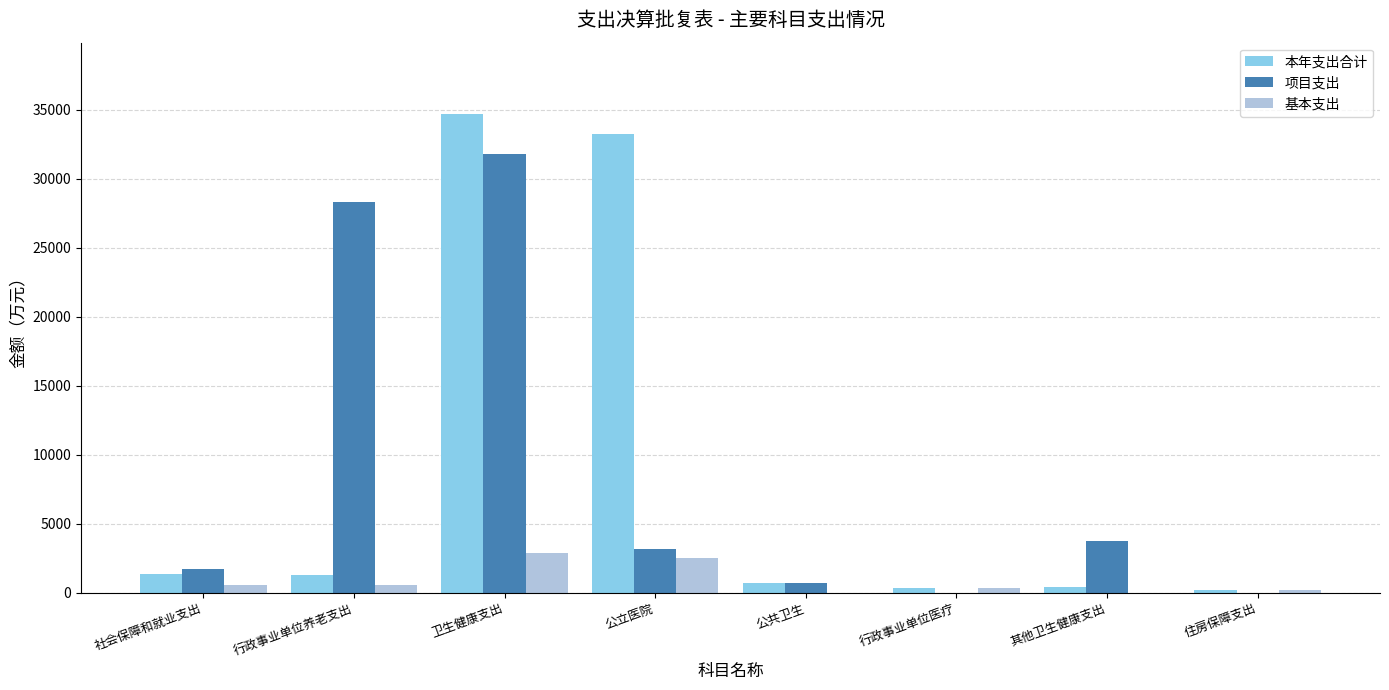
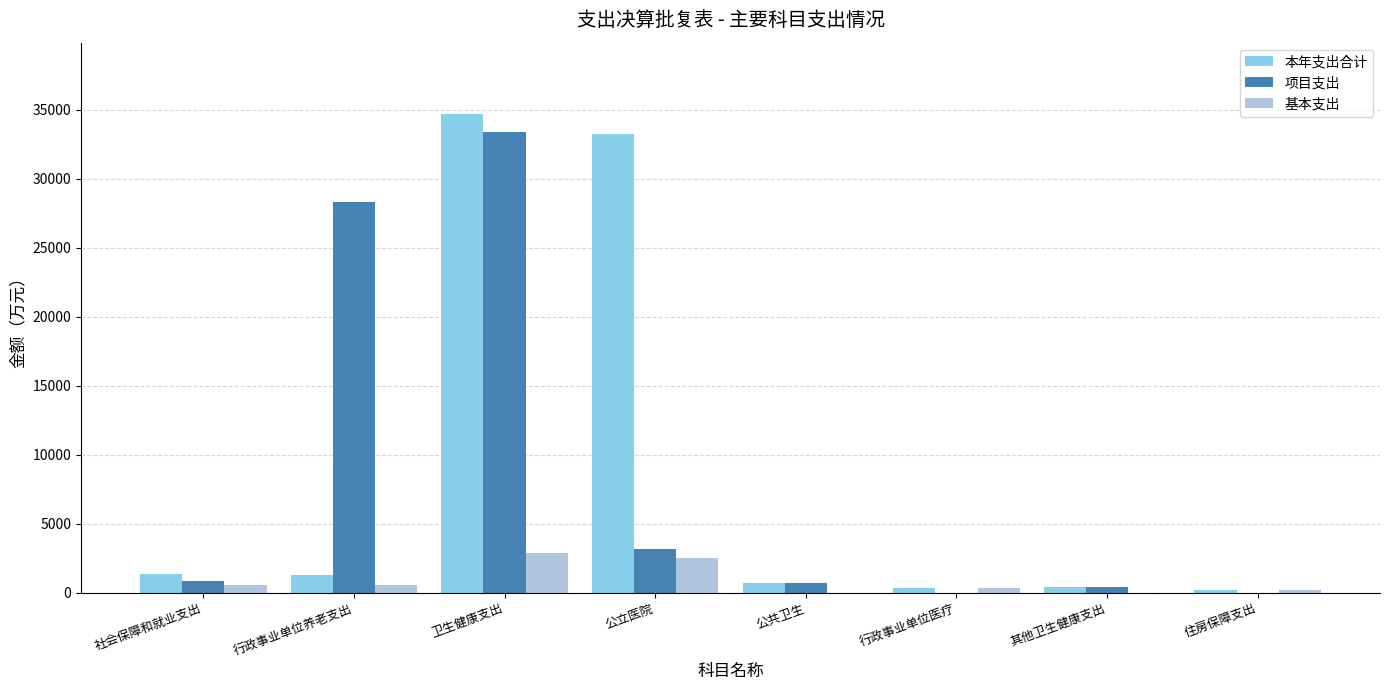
项目支出, 社会保障和就业支出: 1700 -> 800
项目支出, 卫生健康支出: 31800 -> 33400
项目支出, 其他卫生健康支出: 3800 -> 400
